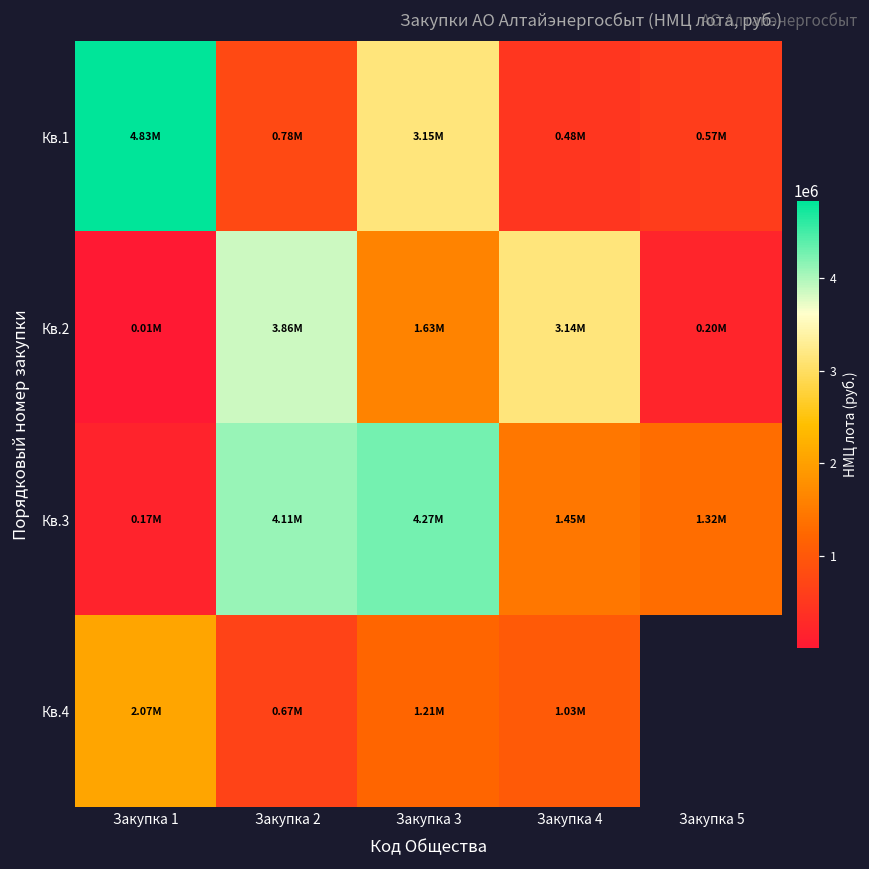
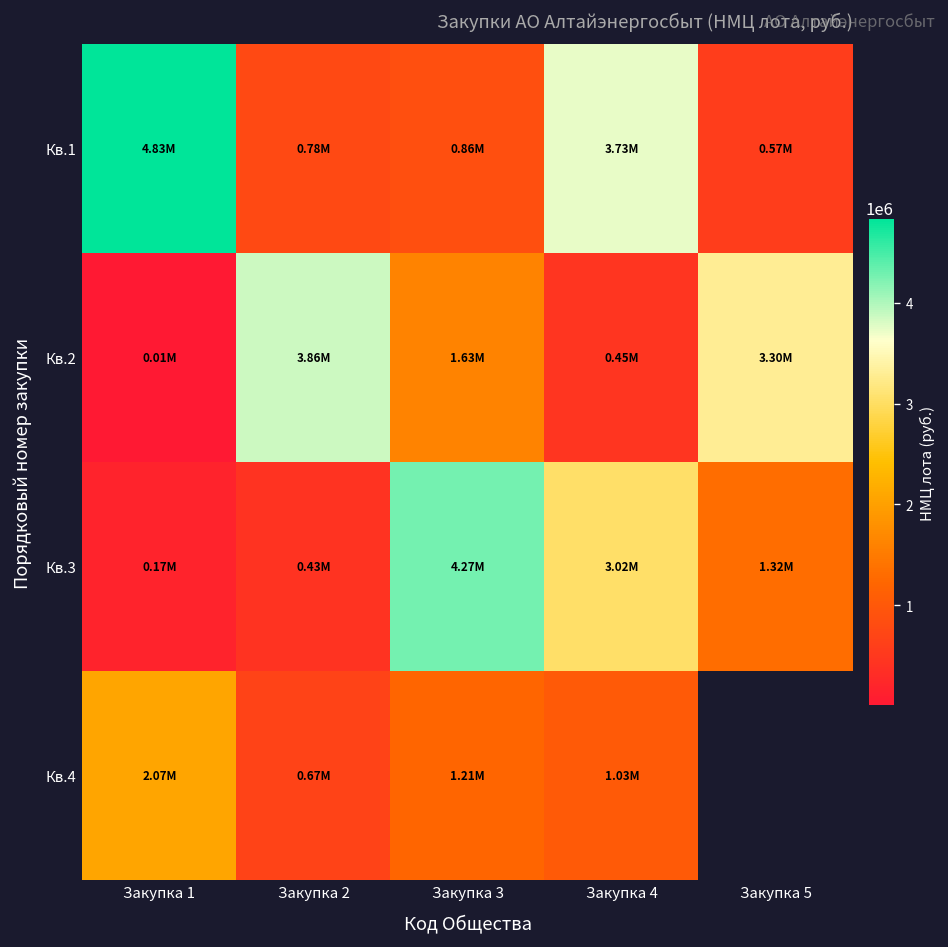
Кв.1, Закупка 3: 3.15M -> 0.86M
Кв.1, Закупка 4: 0.48M -> 3.73M
Кв.2, Закупка 4: 3.14M -> 0.45M
Кв.2, Закупка 5: 0.20M -> 3.30M
Кв.3, Закупка 2: 4.11M -> 0.43M
Кв.3, Закупка 4: 1.45M -> 3.02M
